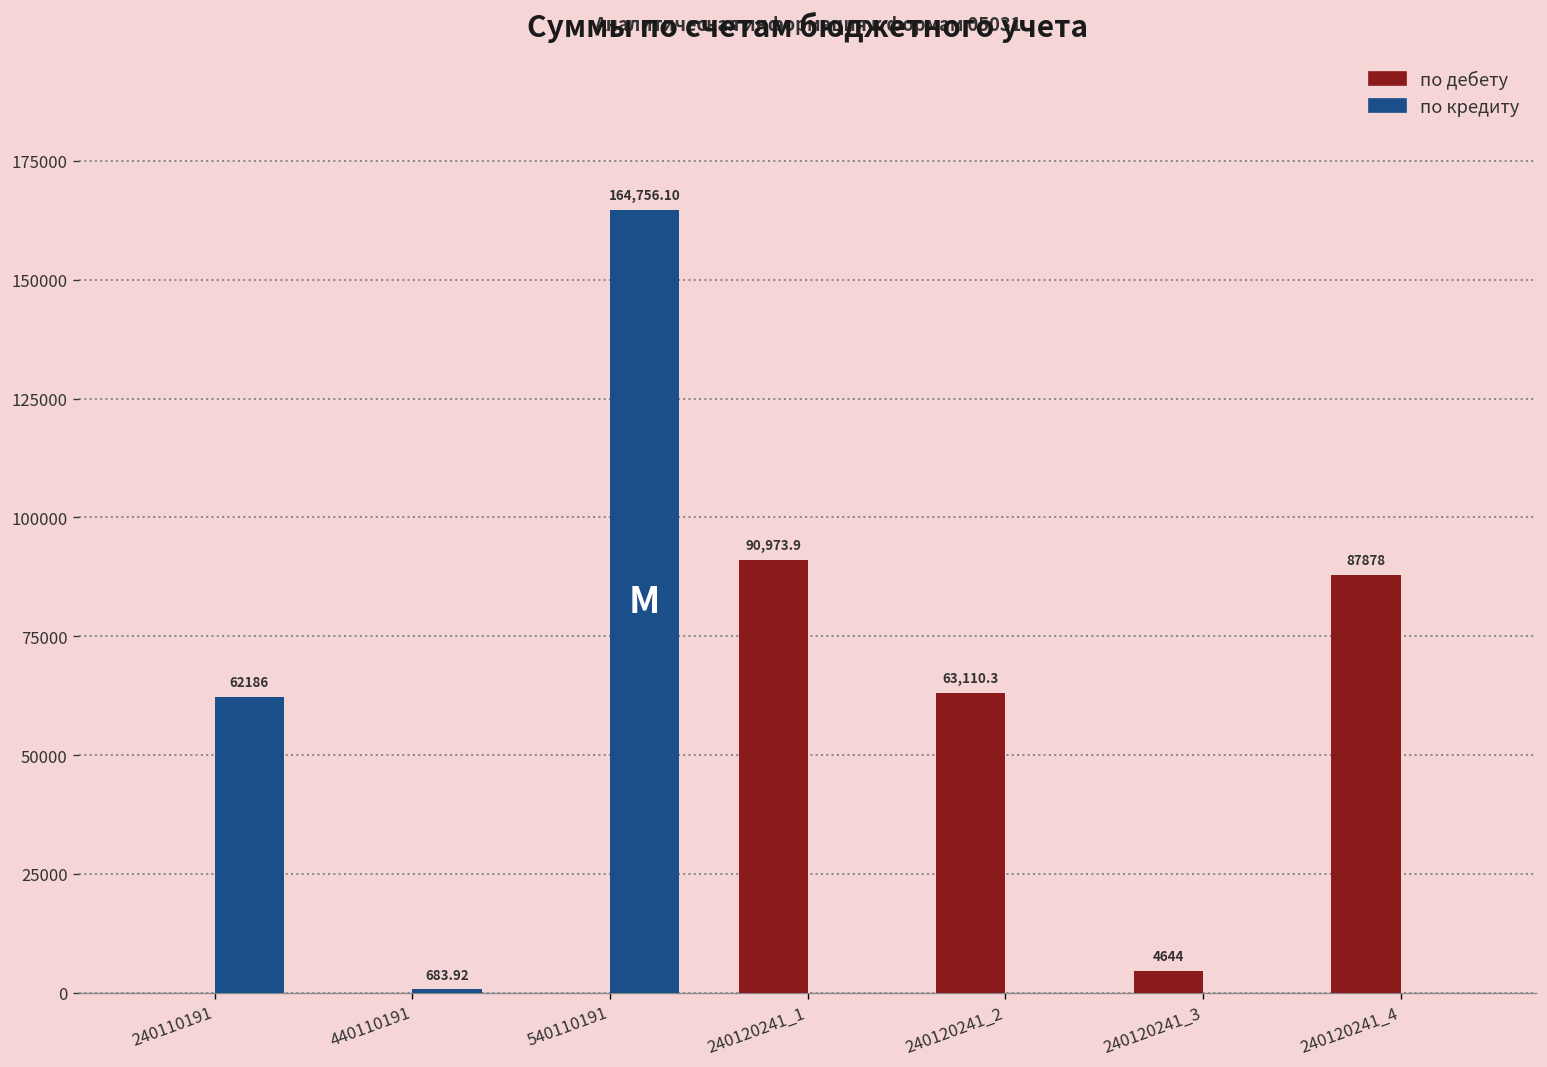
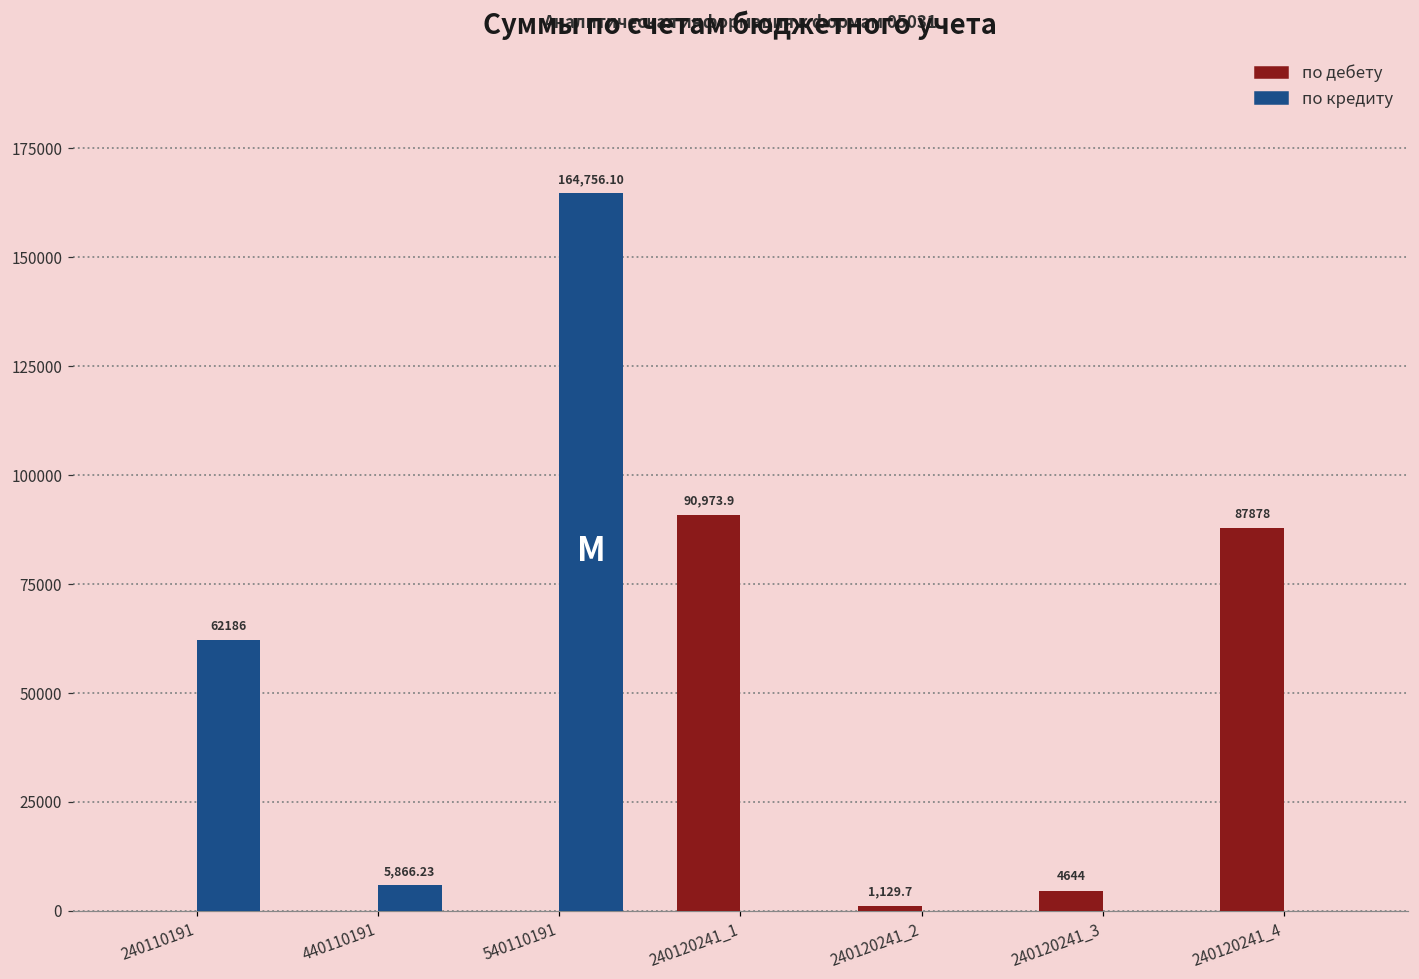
по кредиту, 440110191: 683.92 -> 5,866.23
по дебету, 240120241_2: 63,110.3 -> 1,129.7
